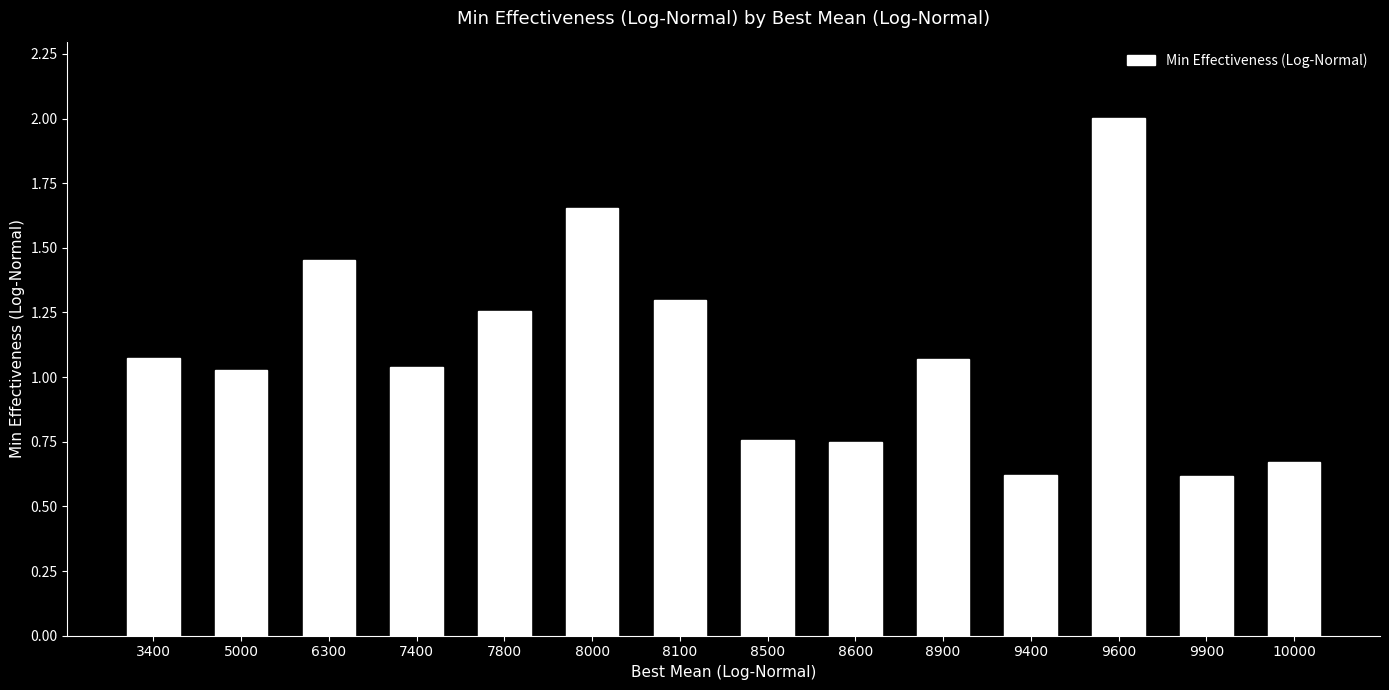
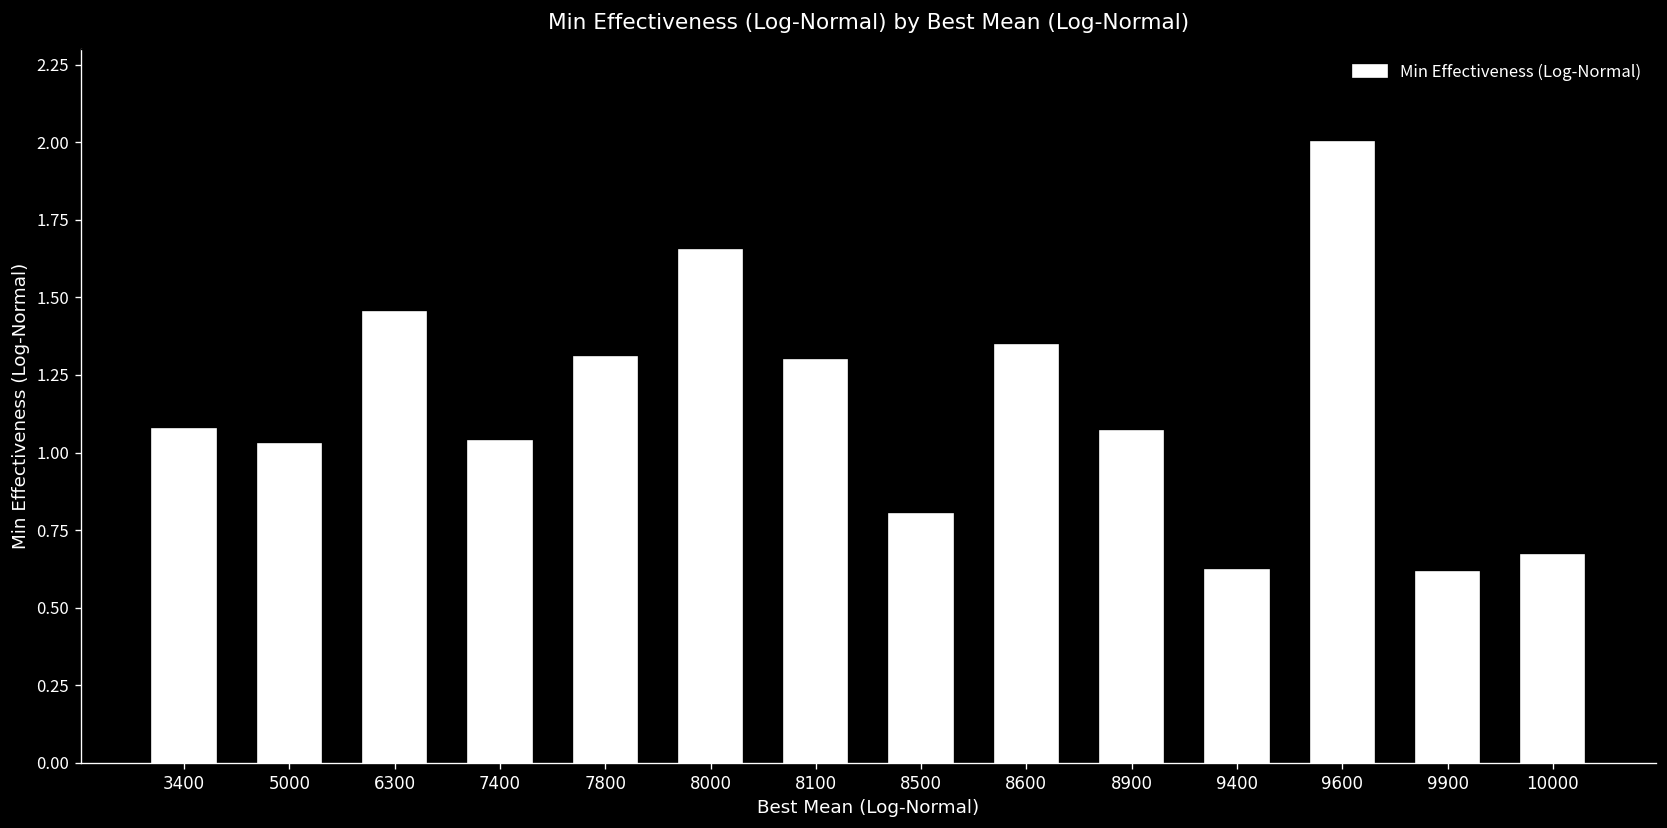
7800: 1.25 -> 1.31
8500: 0.76 -> 0.80
8600: 0.75 -> 1.35
